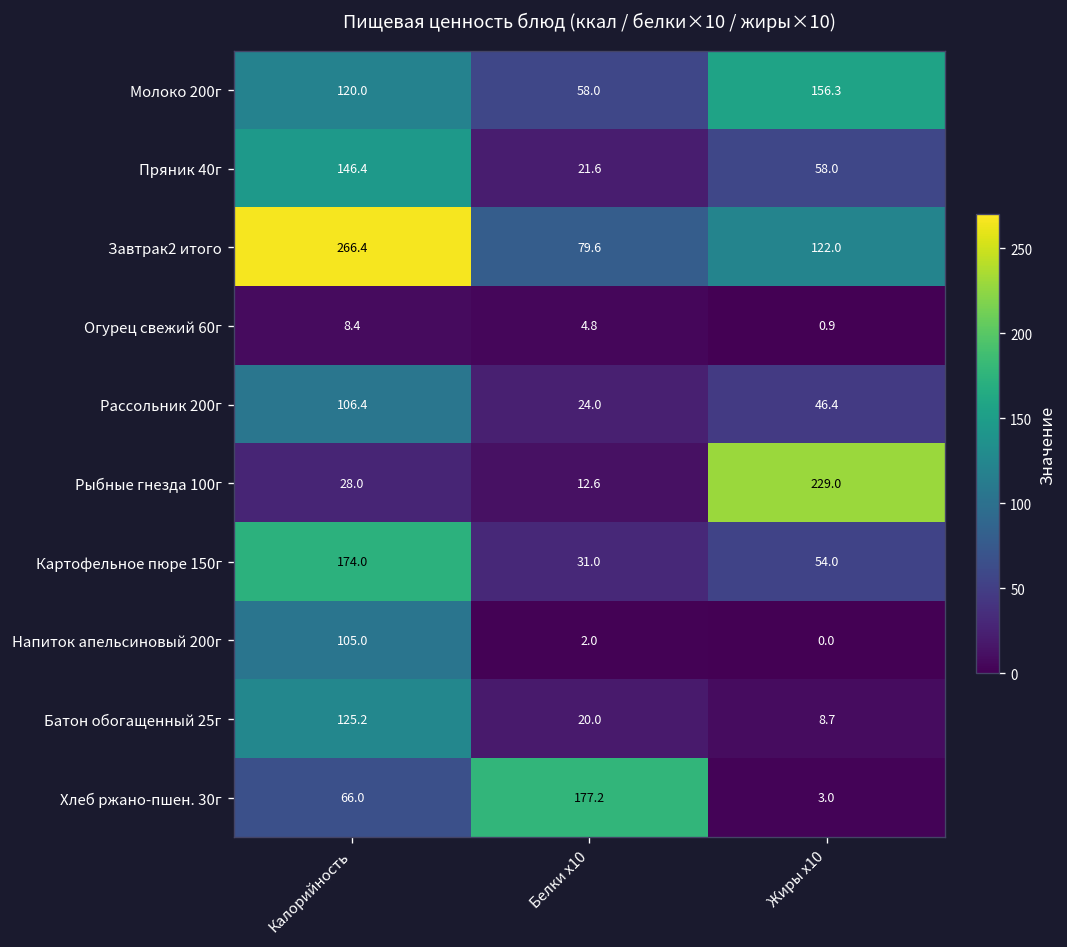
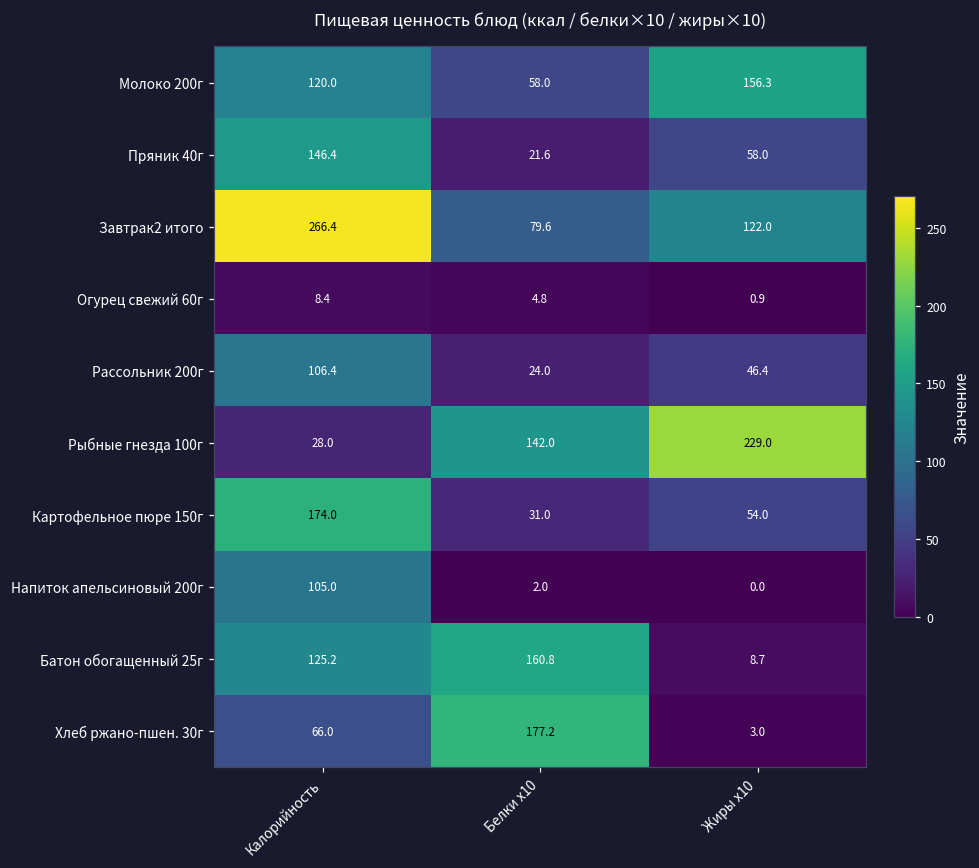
Рыбные гнезда 100г, Белки х10: 12.6 -> 142.0
Батон обогащенный 25г, Белки х10: 20.0 -> 160.8
